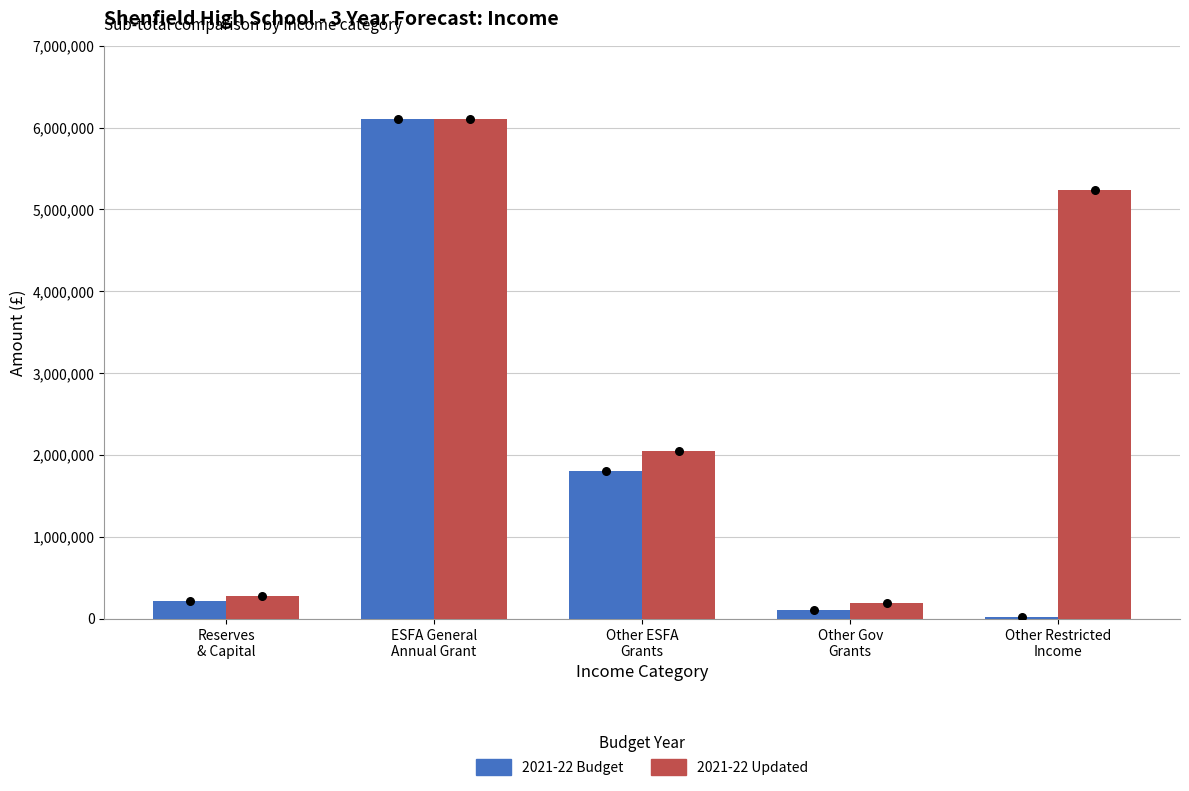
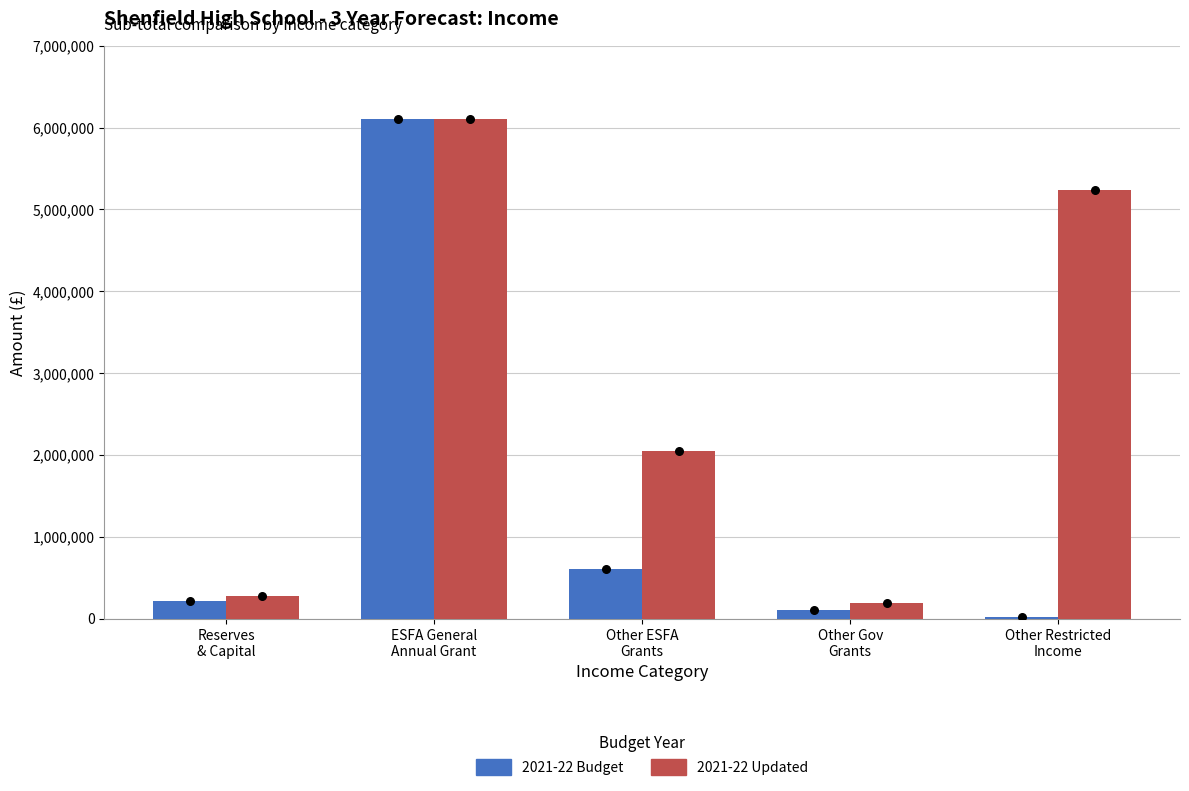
2021-22 Budget, Other ESFA Grants: 1,800,000 -> 600,000
